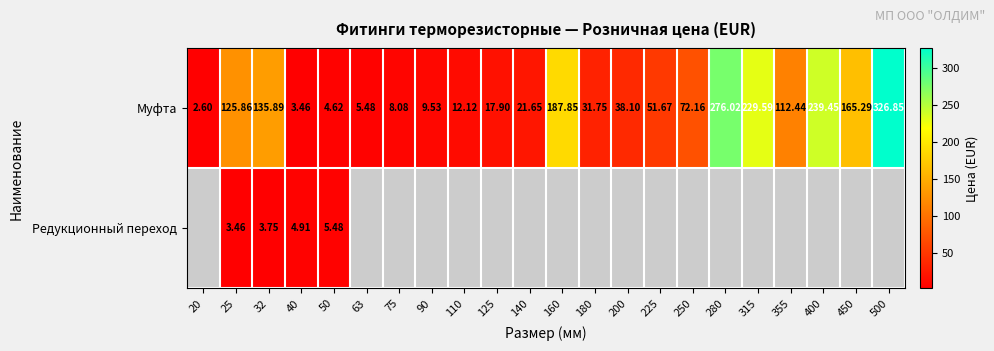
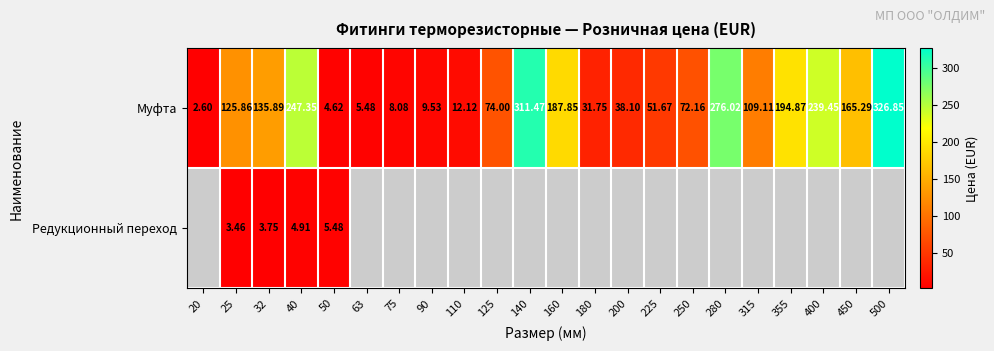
Муфта, 40: 3.46 -> 247.35
Муфта, 125: 17.90 -> 74.00
Муфта, 140: 21.65 -> 311.47
Муфта, 315: 229.59 -> 109.11
Муфта, 355: 112.44 -> 194.87
